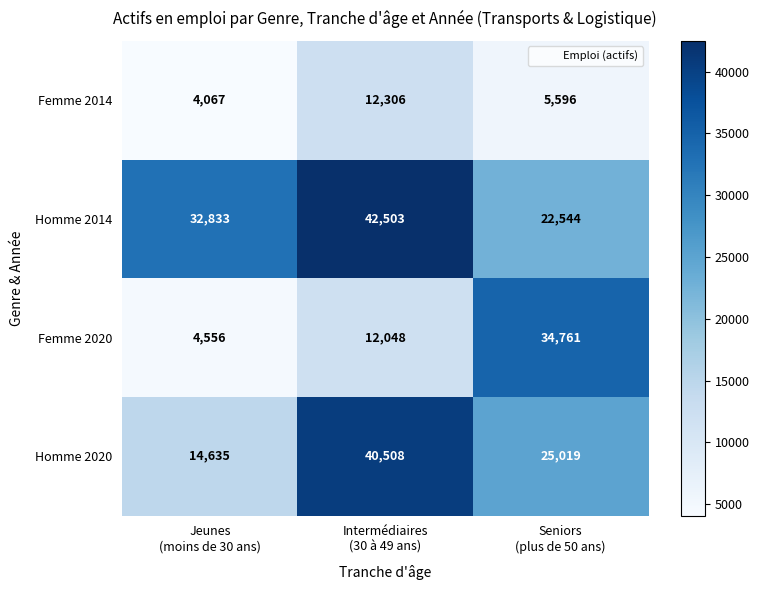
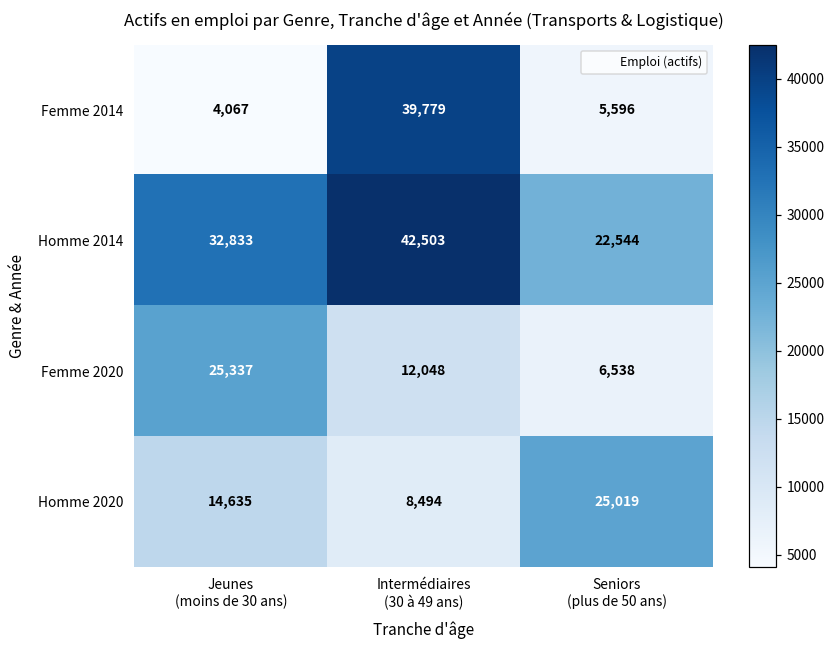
Femme 2014, Intermédiaires (30 à 49 ans): 12,306 -> 39,779
Femme 2020, Jeunes (moins de 30 ans): 4,556 -> 25,337
Femme 2020, Seniors (plus de 50 ans): 34,761 -> 6,538
Homme 2020, Intermédiaires (30 à 49 ans): 40,508 -> 8,494
